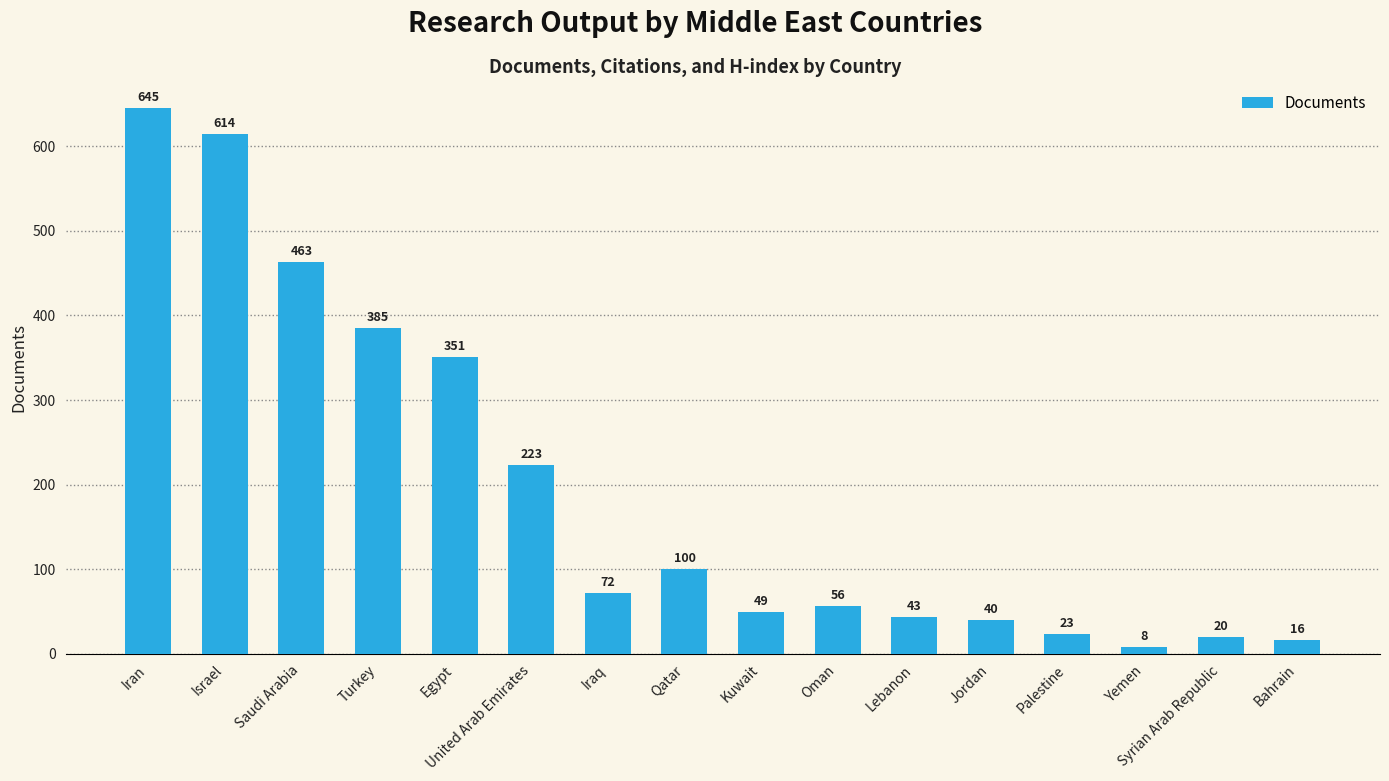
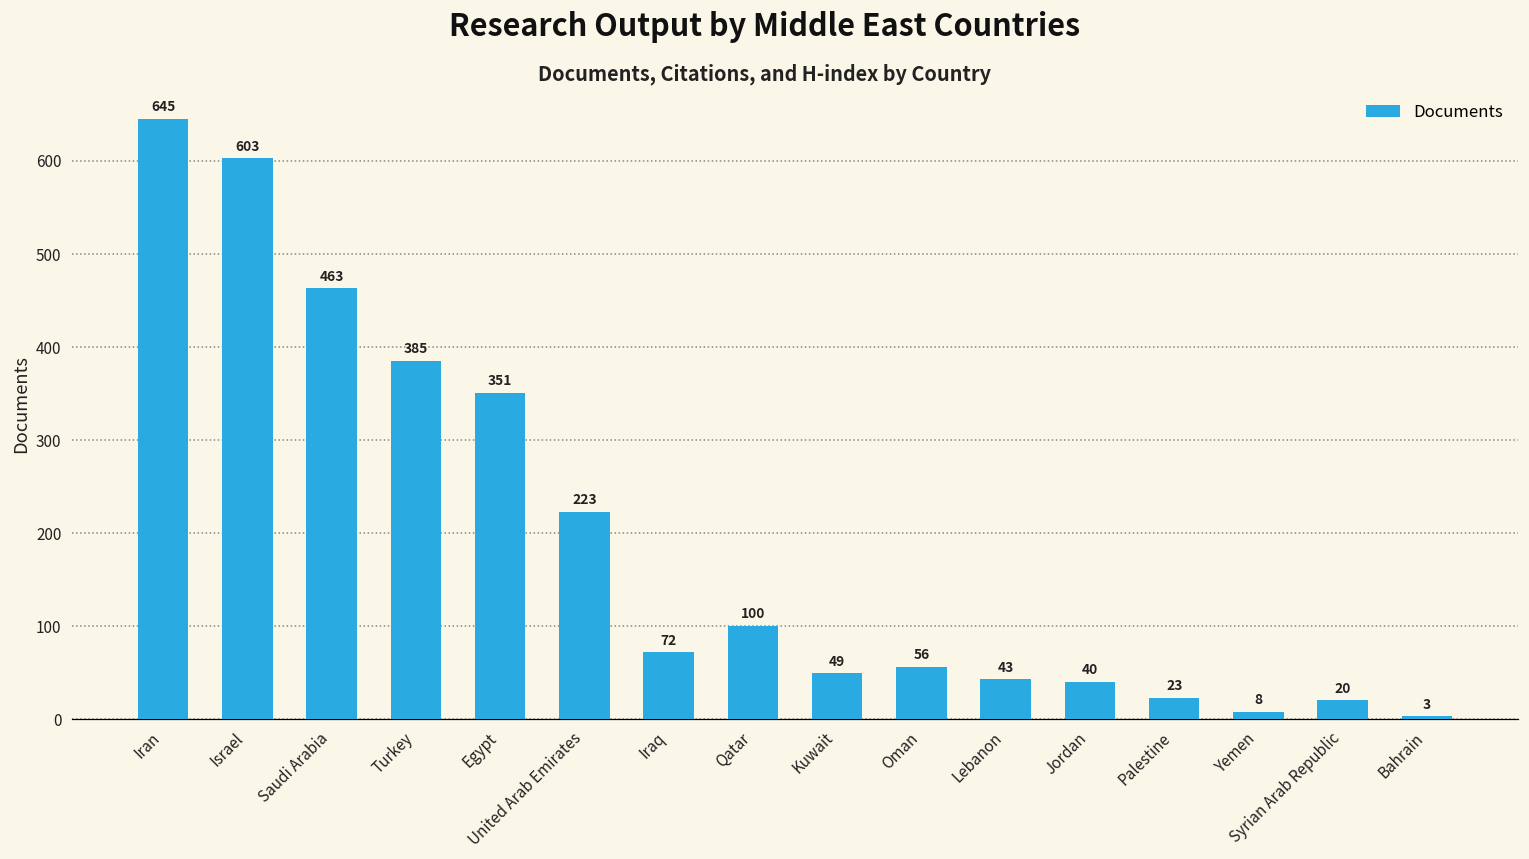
Israel: 614 -> 603
Bahrain: 16 -> 3
